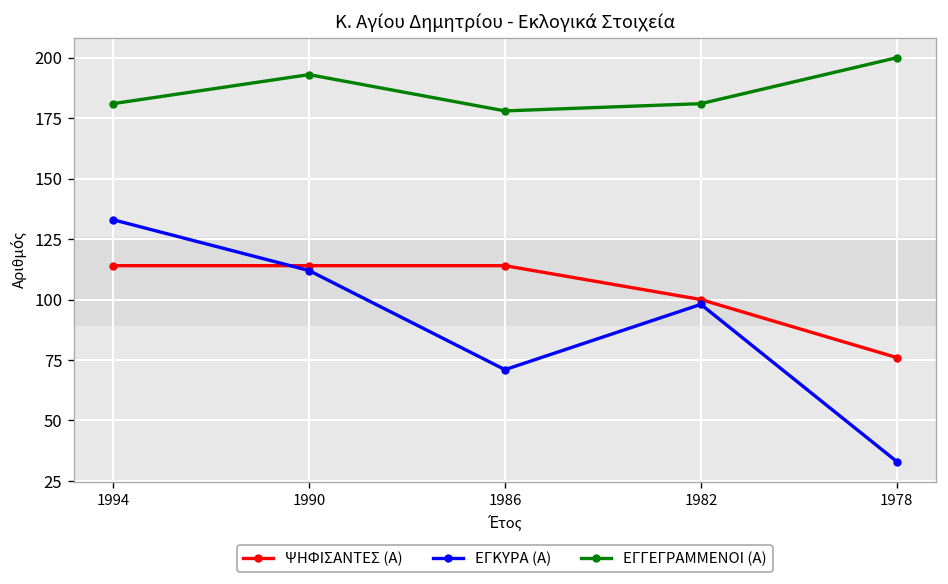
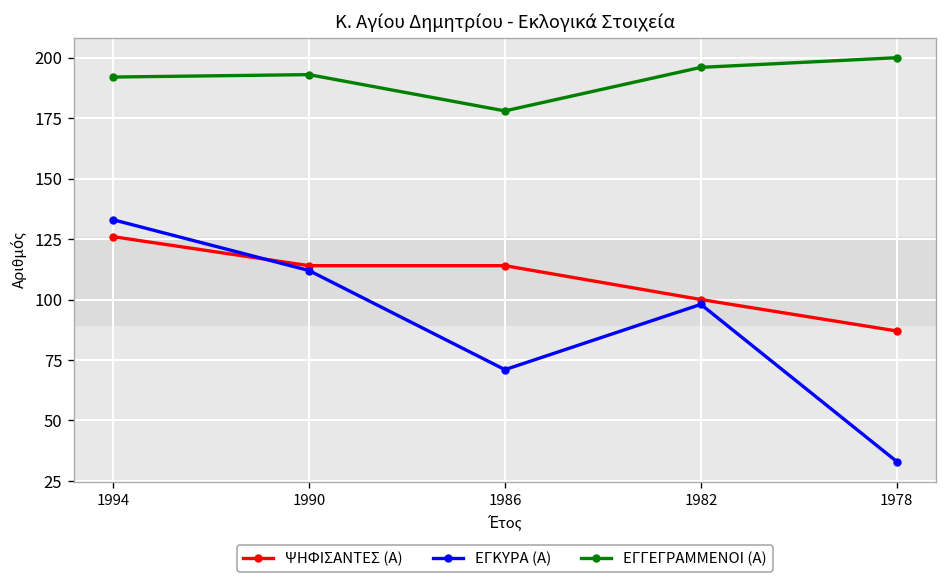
ΨΗΦΙΣΑΝΤΕΣ (Α), 1994: 114 -> 126
ΕΓΓΕΓΡΑΜΜΕΝΟΙ (Α), 1994: 181 -> 192
ΕΓΓΕΓΡΑΜΜΕΝΟΙ (Α), 1982: 181 -> 196
ΨΗΦΙΣΑΝΤΕΣ (Α), 1978: 76 -> 87
